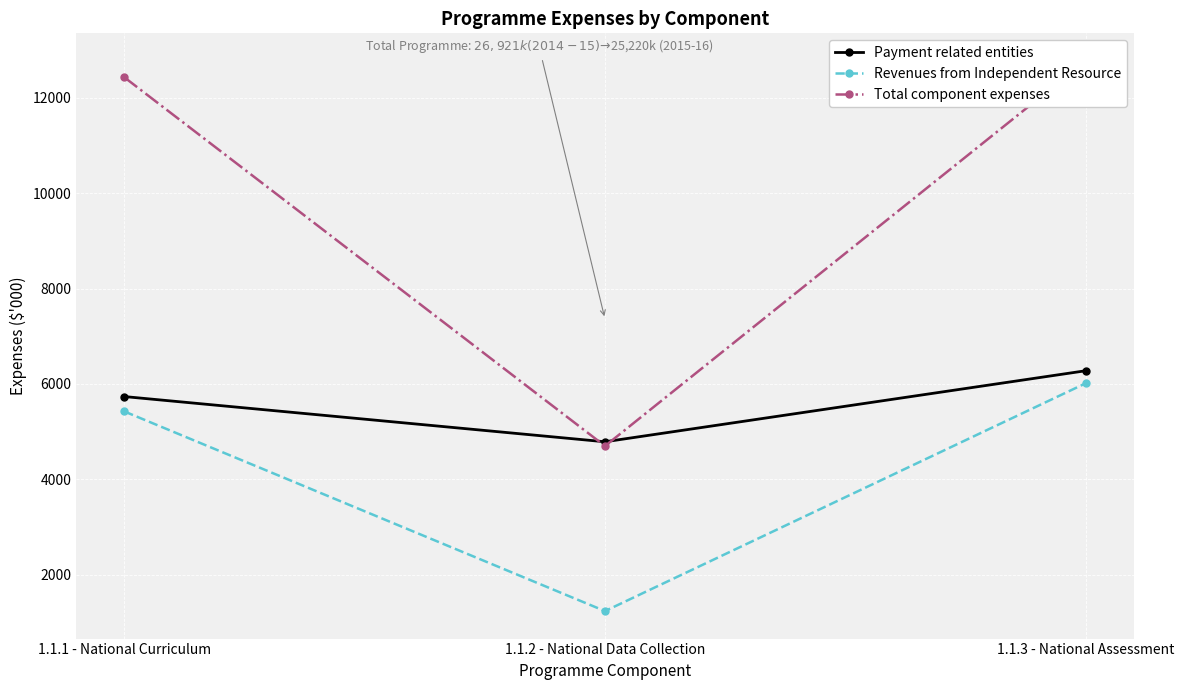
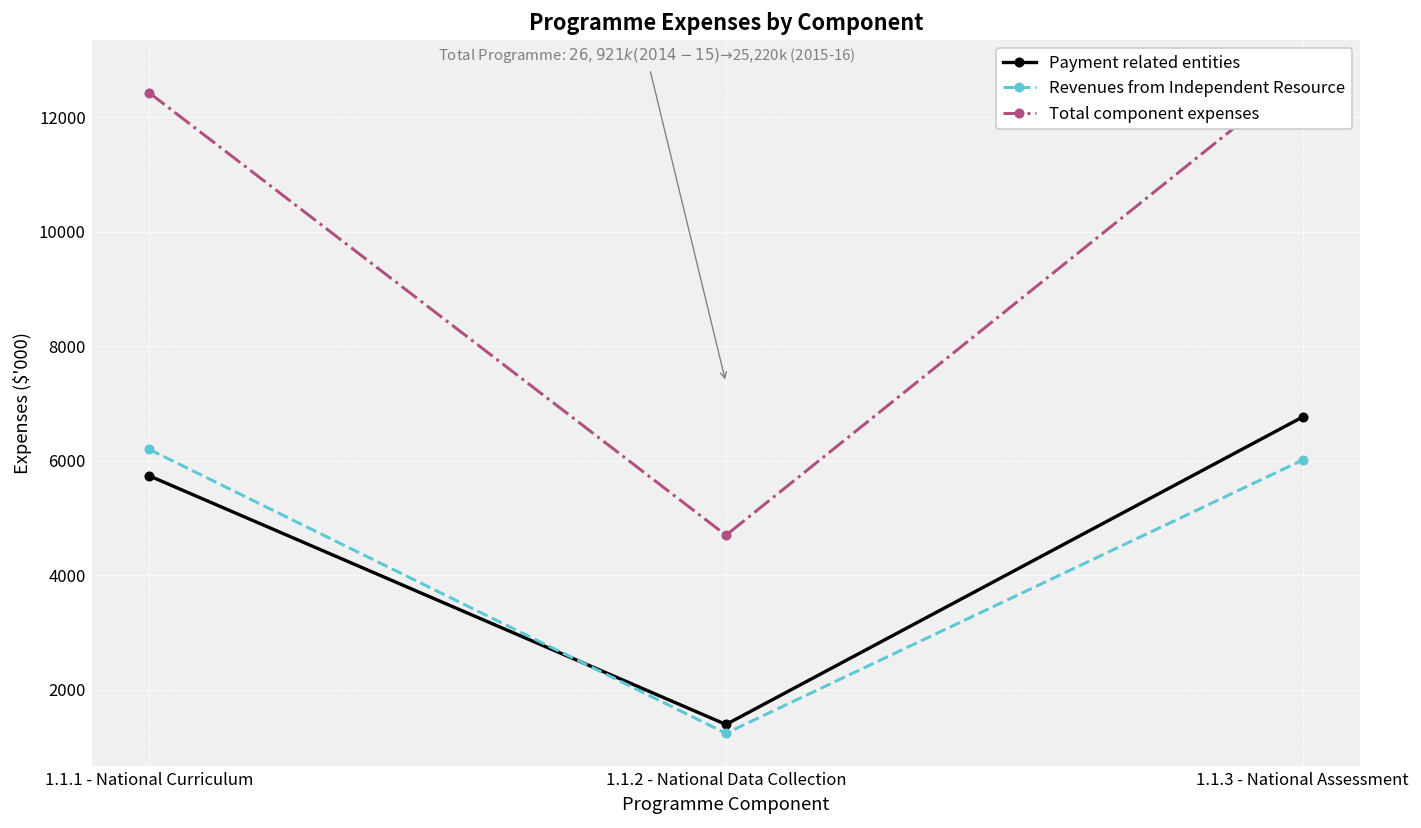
Revenues from Independent Resource, 1.1.1 - National Curriculum: 5400 -> 6200
Payment related entities, 1.1.2 - National Data Collection: 4800 -> 1400
Payment related entities, 1.1.3 - National Assessment: 6300 -> 6800
